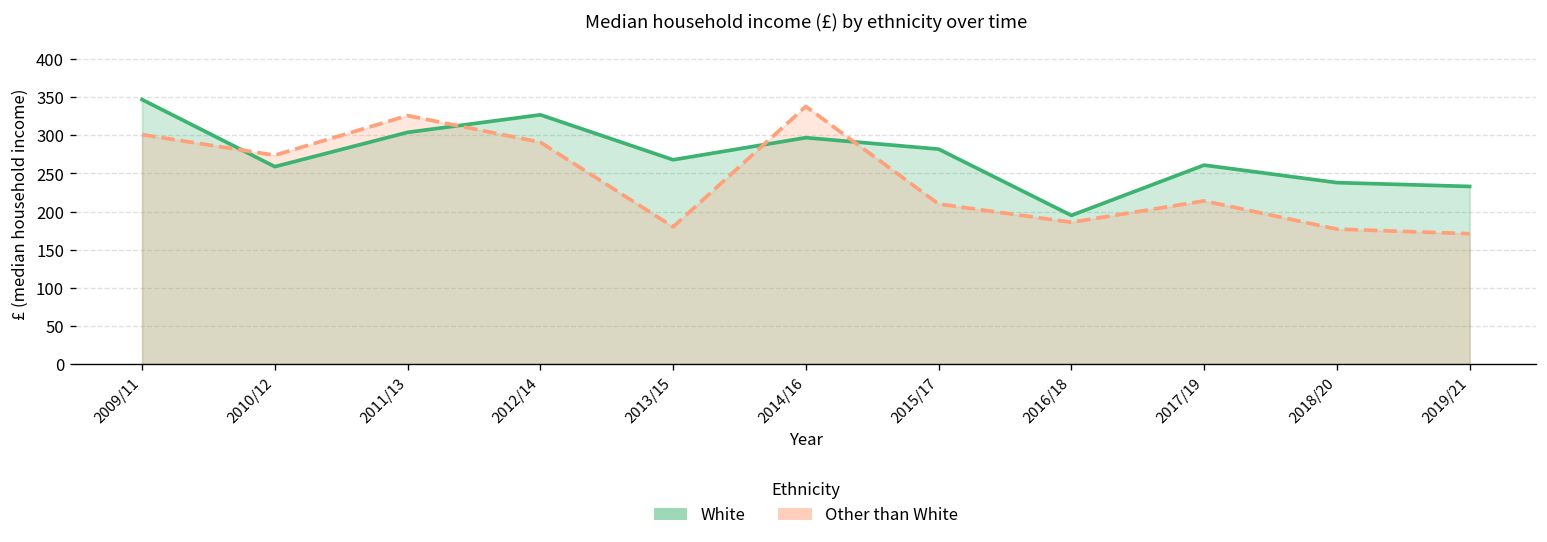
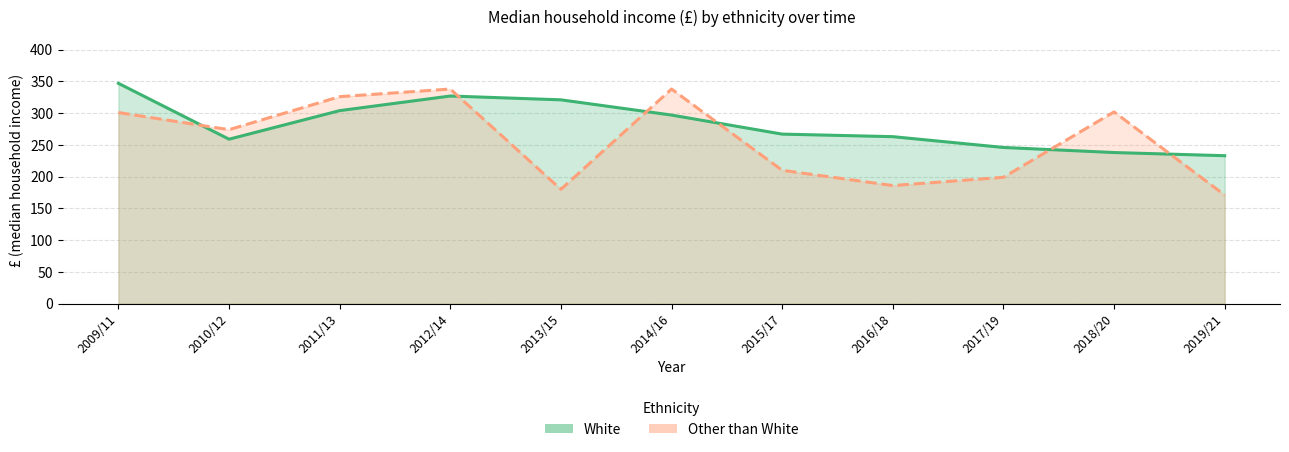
Other than White, 2012/14: 290 -> 340
White, 2013/15: 270 -> 320
White, 2015/17: 280 -> 270
White, 2016/18: 200 -> 260
White, 2017/19: 260 -> 250
Other than White, 2017/19: 210 -> 200
Other than White, 2018/20: 180 -> 300
